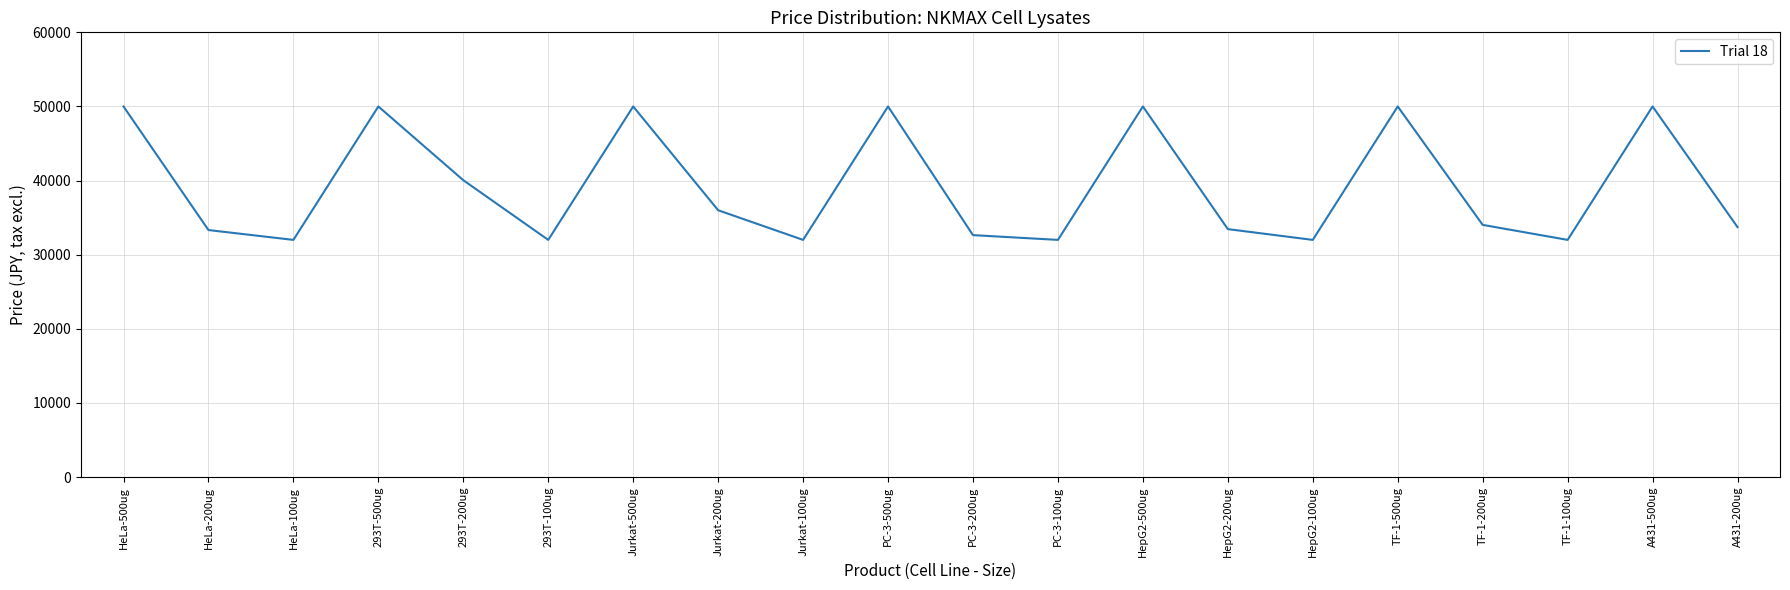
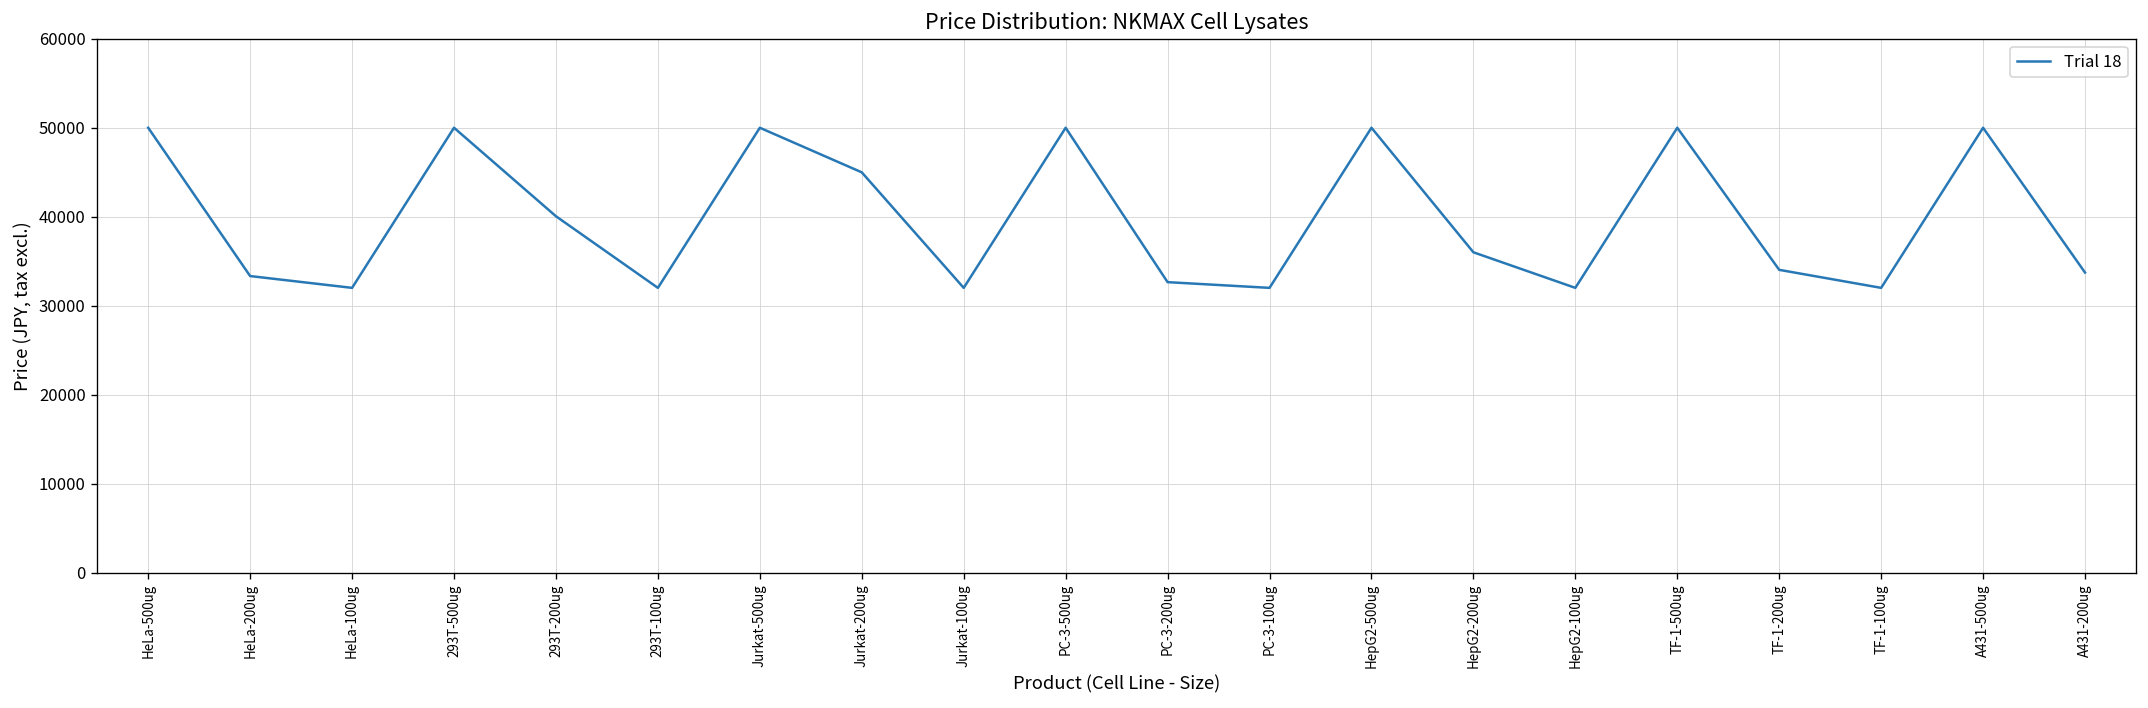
Jurkat-200ug: 36000 -> 45000
HepG2-200ug: 33000 -> 36000
